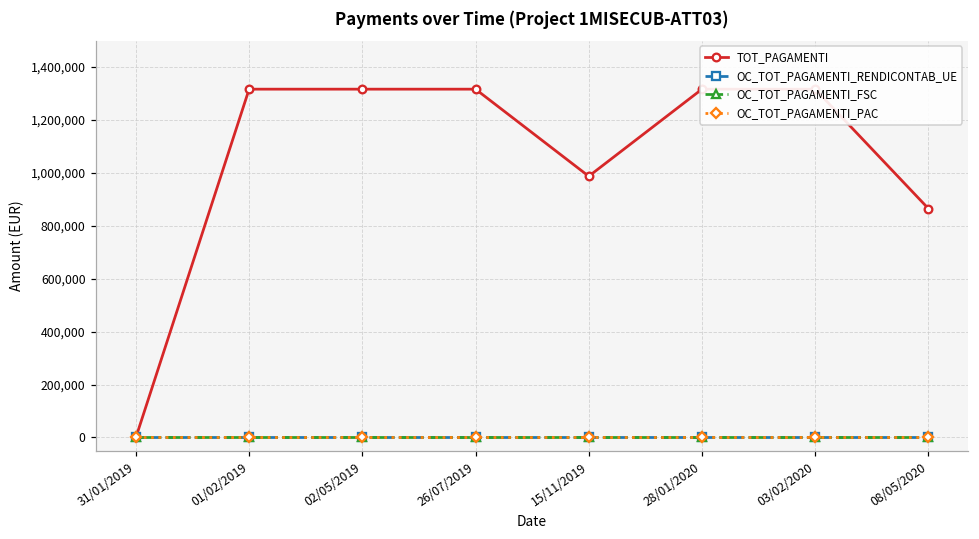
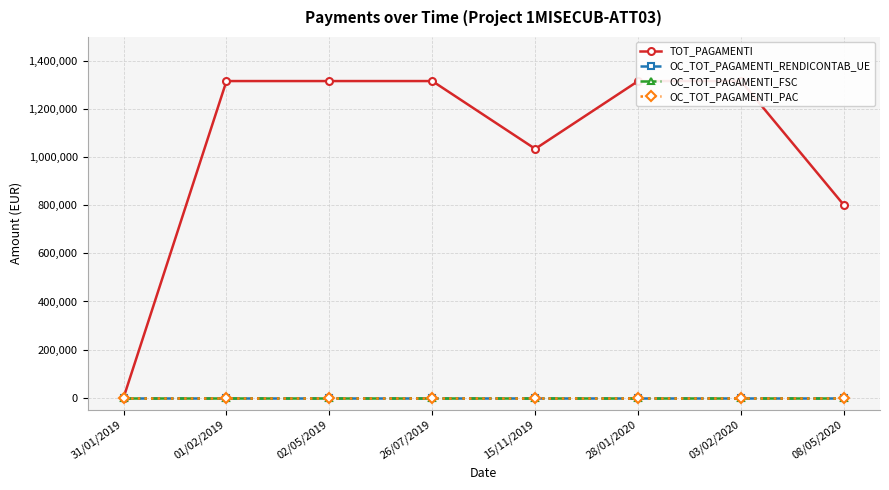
TOT_PAGAMENTI, 15/11/2019: 990,000 -> 1,030,000
TOT_PAGAMENTI, 08/05/2020: 870,000 -> 800,000
